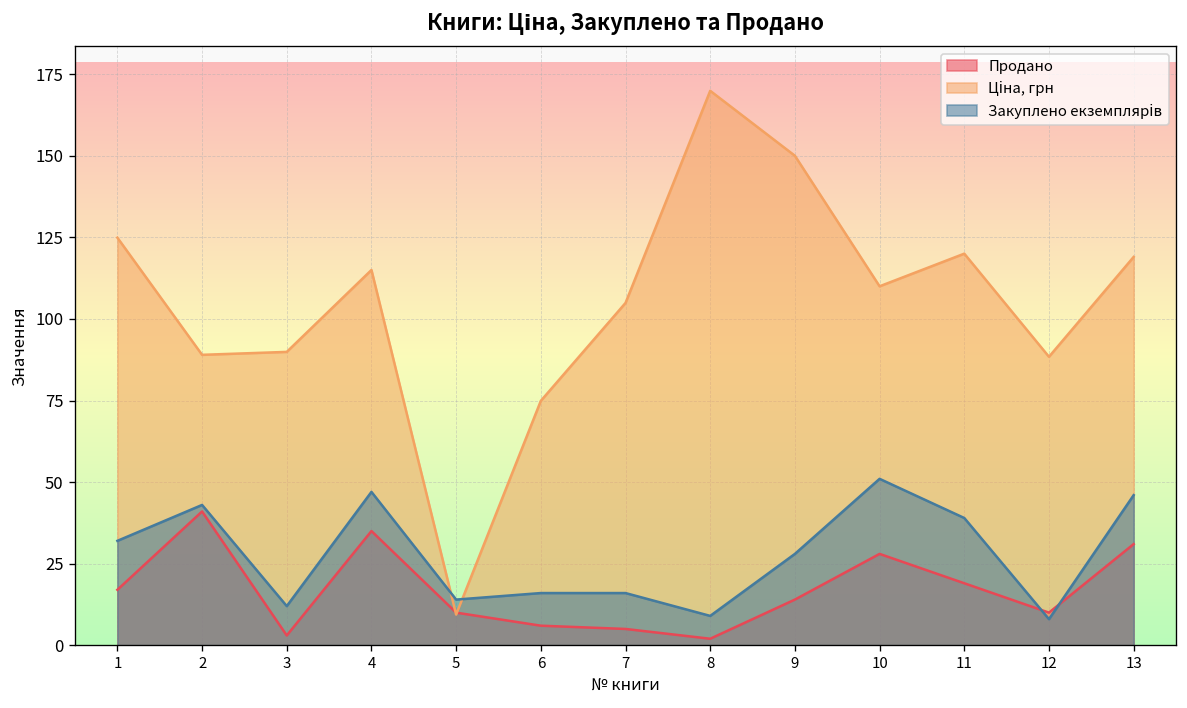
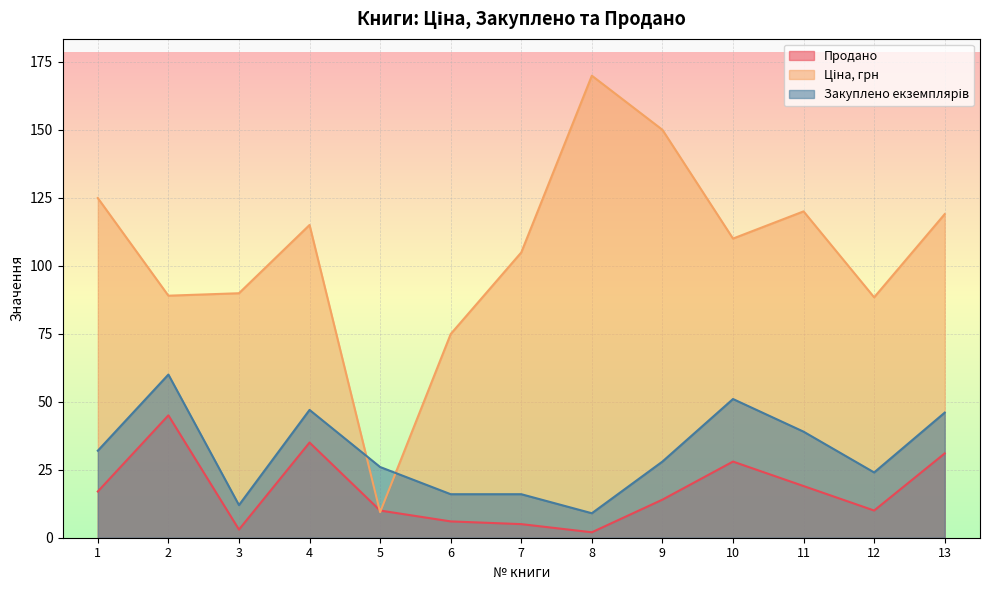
Продано, 2: 41 -> 45
Закуплено екземплярів, 2: 43 -> 60
Закуплено екземплярів, 5: 14 -> 26
Закуплено екземплярів, 12: 8 -> 24
